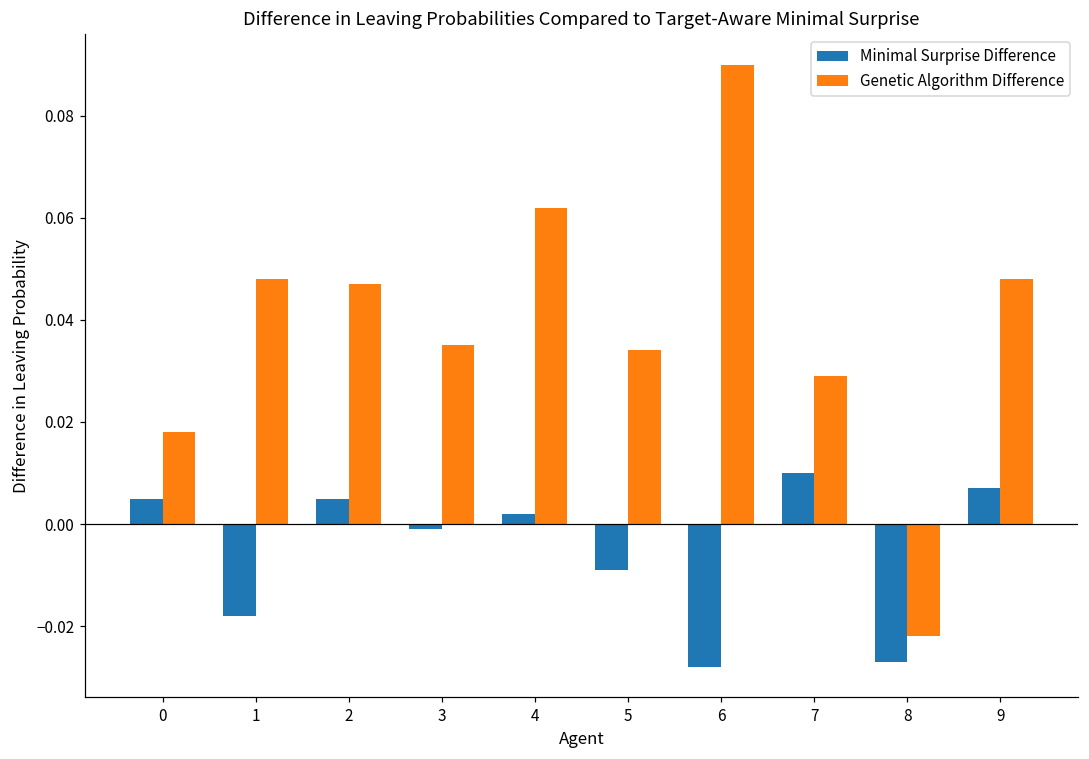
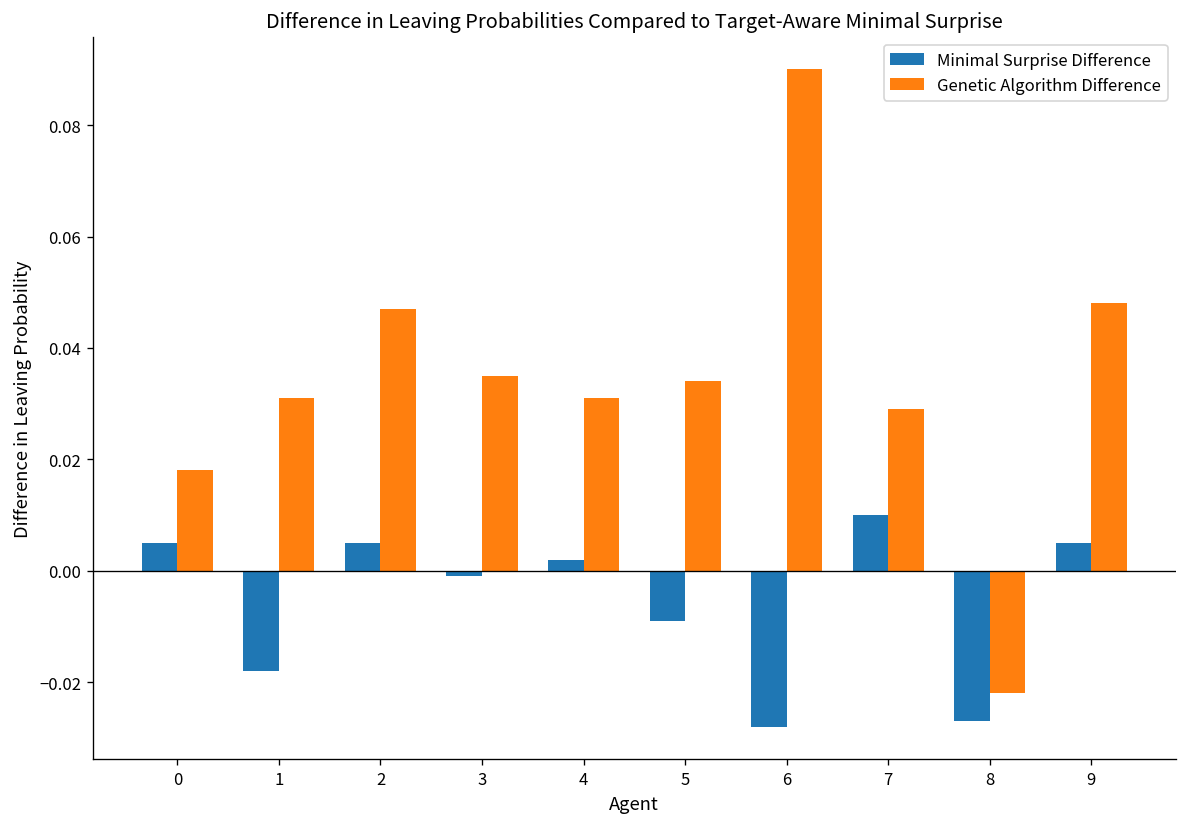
Genetic Algorithm Difference, 1: 0.048 -> 0.031
Genetic Algorithm Difference, 4: 0.062 -> 0.031
Minimal Surprise Difference, 9: 0.007 -> 0.005
